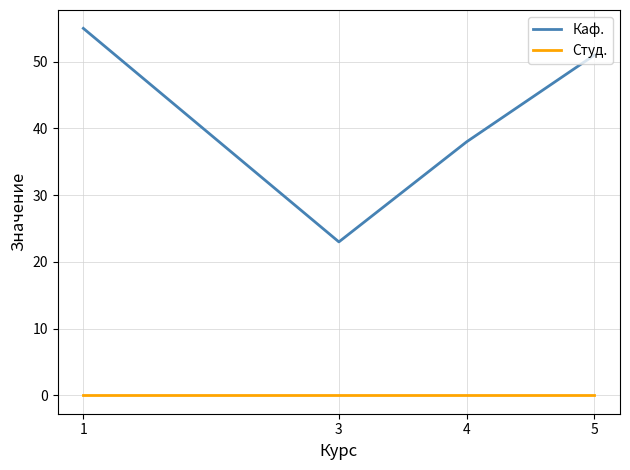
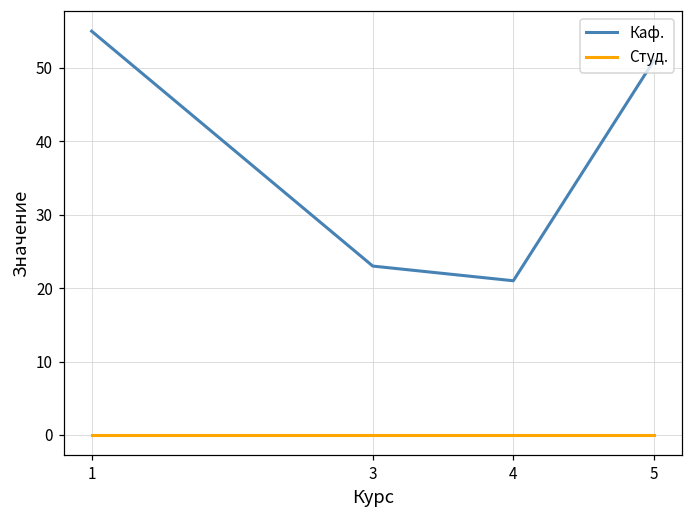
Каф., 4: 38 -> 21
